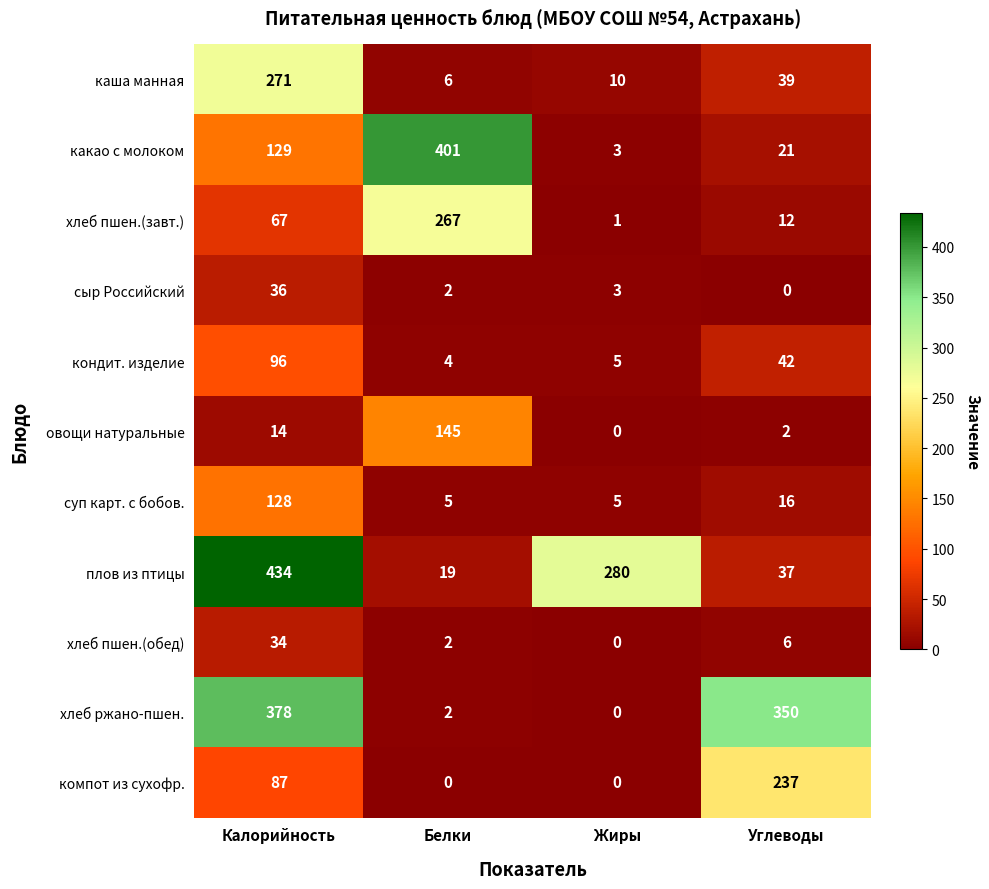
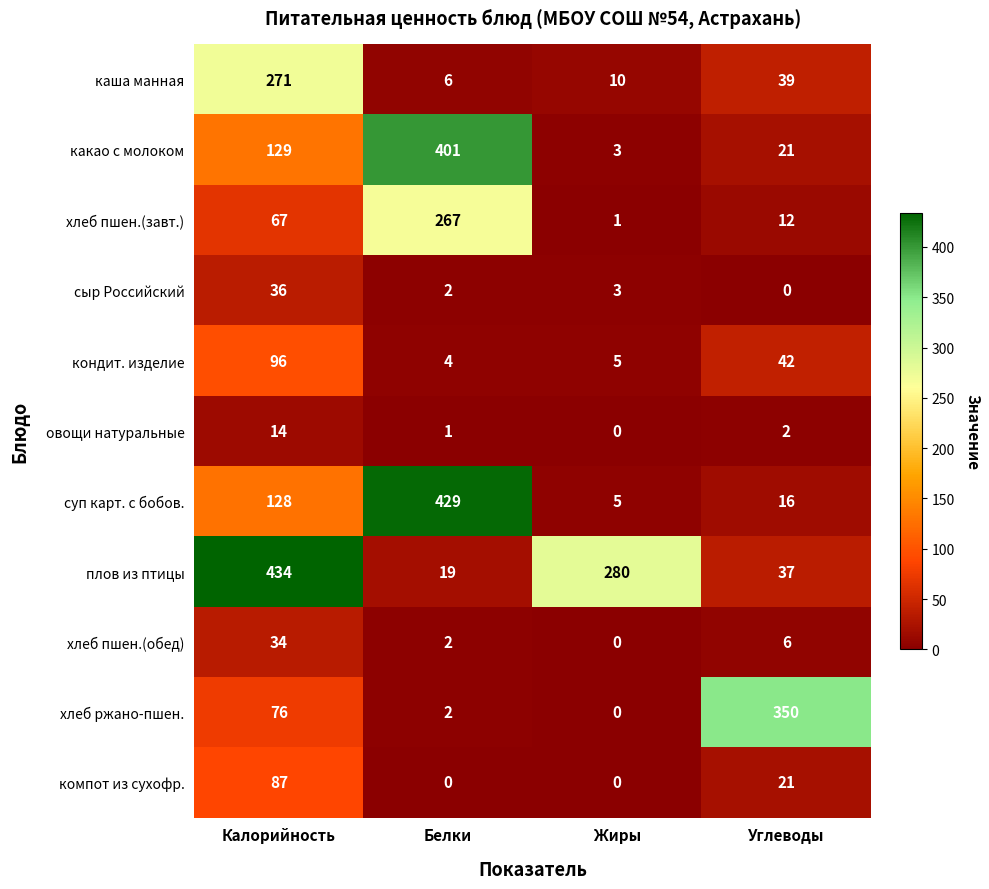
овощи натуральные, Белки: 145 -> 1
суп карт. с бобов., Белки: 5 -> 429
хлеб ржано-пшен., Калорийность: 378 -> 76
компот из сухофр., Углеводы: 237 -> 21
